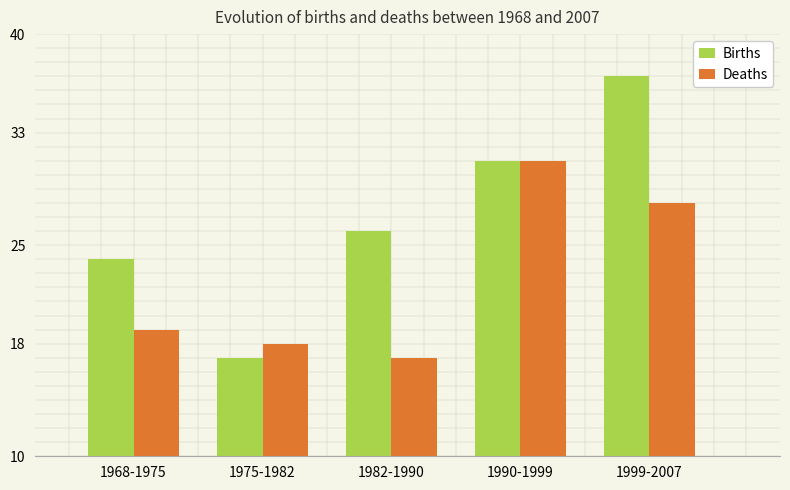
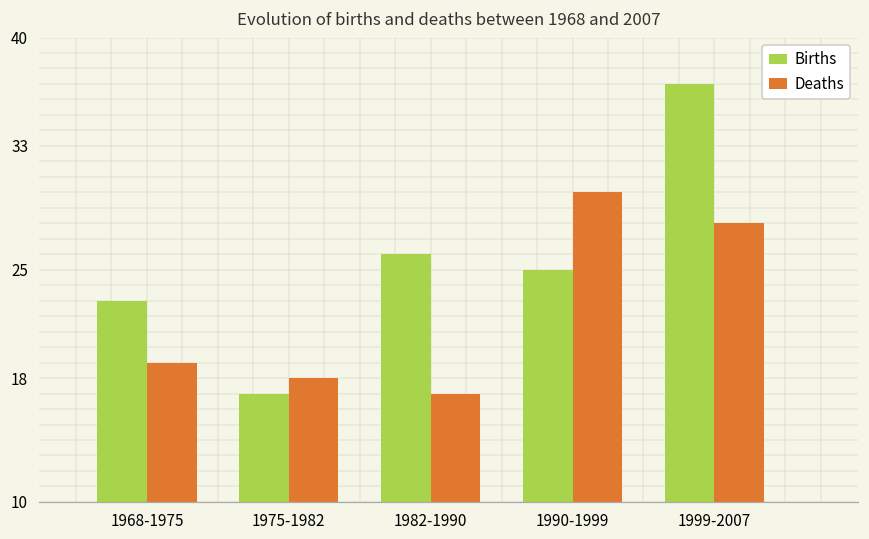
Births, 1968-1975: 24 -> 23
Births, 1990-1999: 31 -> 25
Deaths, 1990-1999: 31 -> 30
